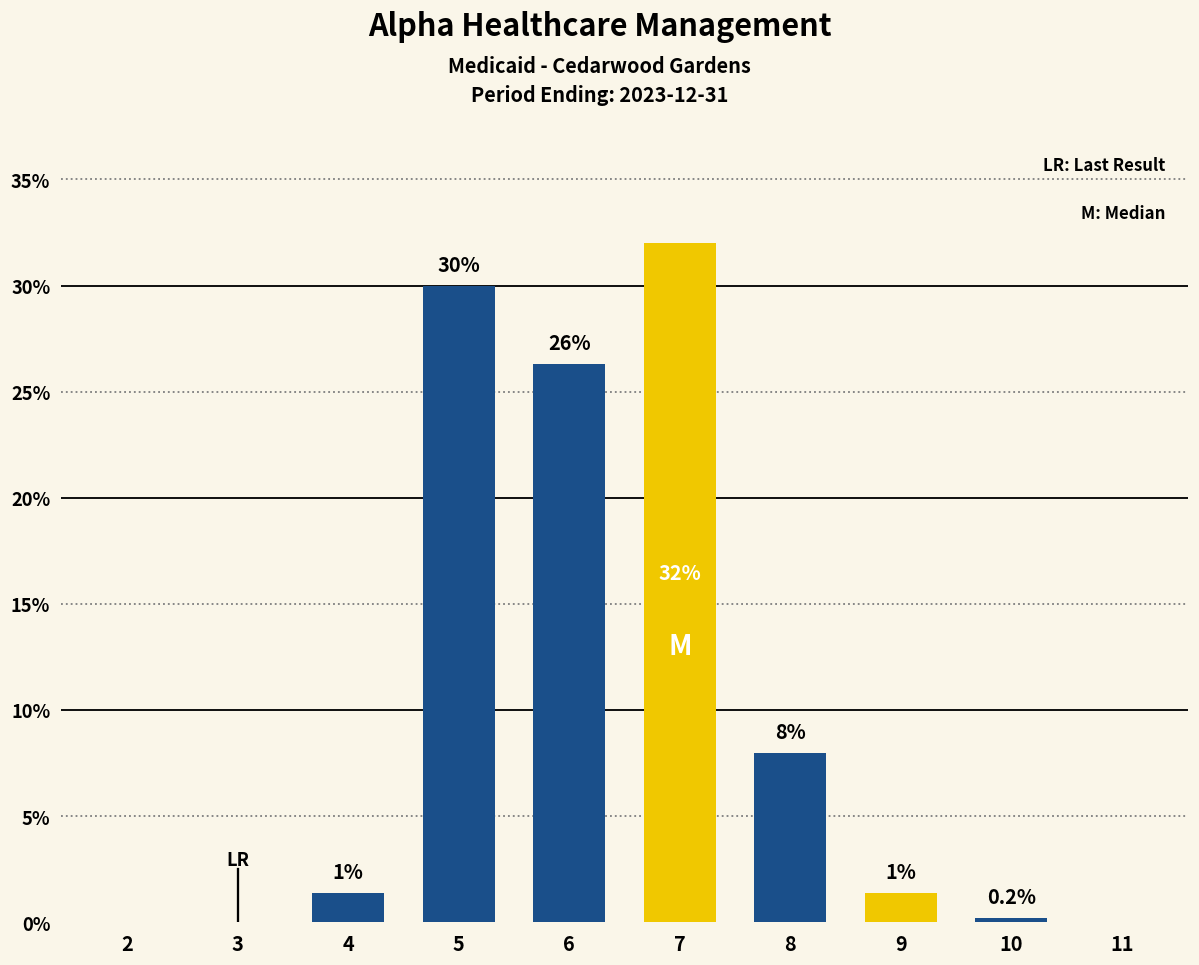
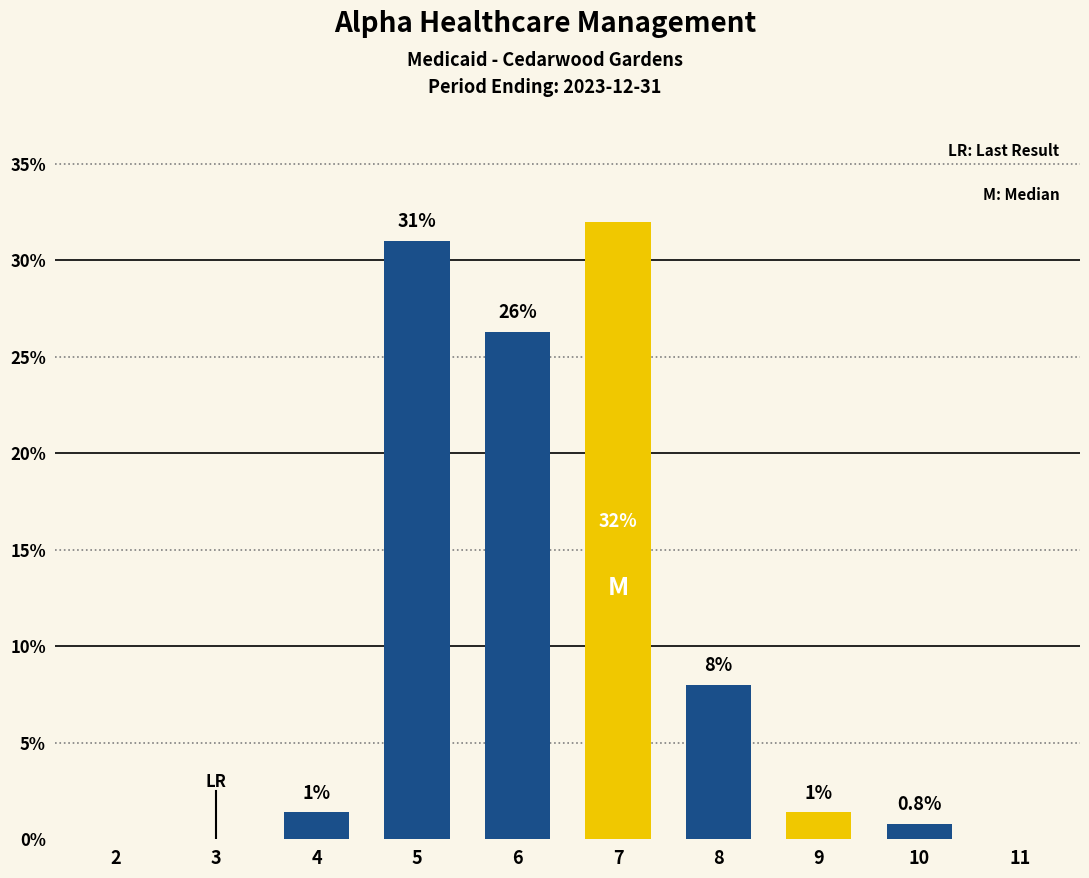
5: 30% -> 31%
10: 0.2% -> 0.8%
